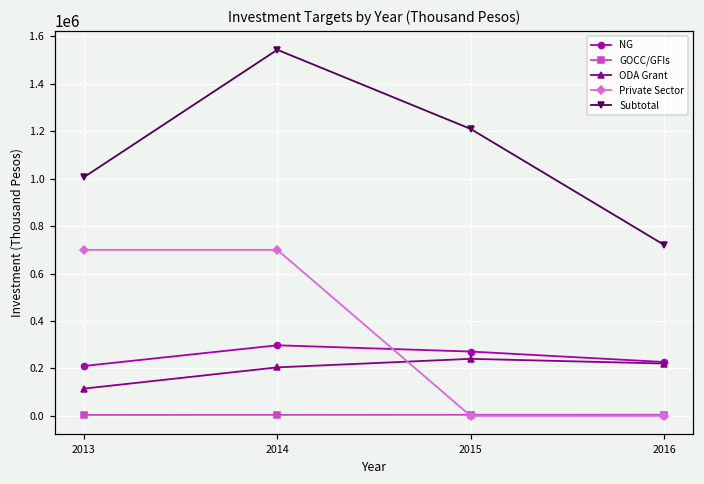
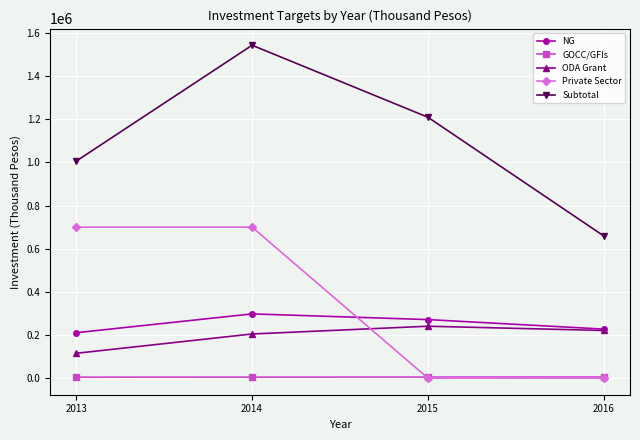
Subtotal, 2016: 720000 -> 660000
